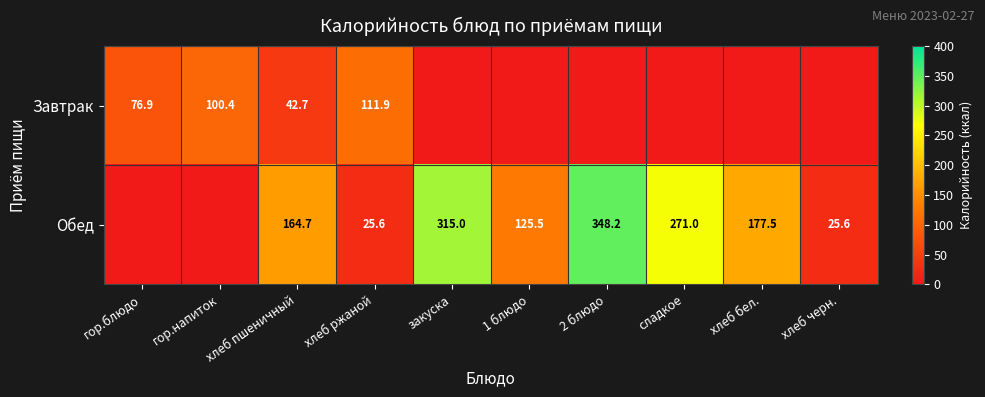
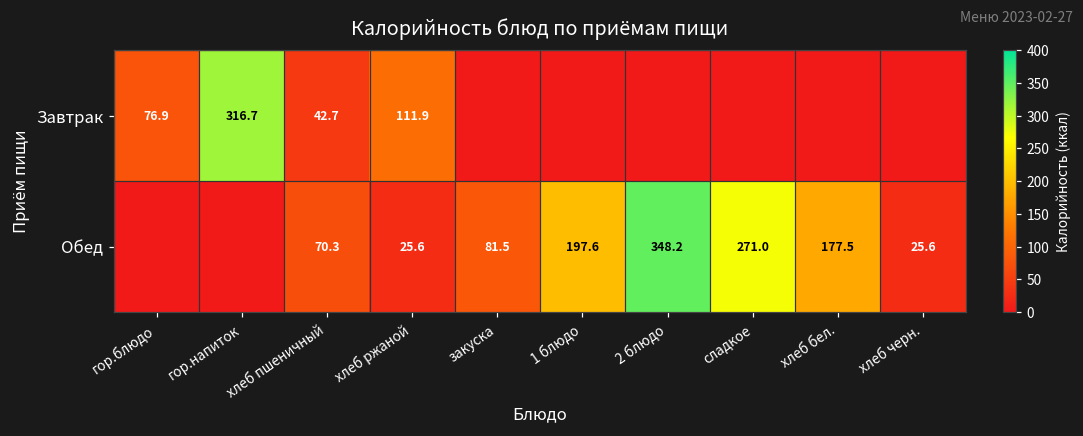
Завтрак, гор.напиток: 100.4 -> 316.7
Обед, хлеб пшеничный: 164.7 -> 70.3
Обед, закуска: 315.0 -> 81.5
Обед, 1 блюдо: 125.5 -> 197.6
